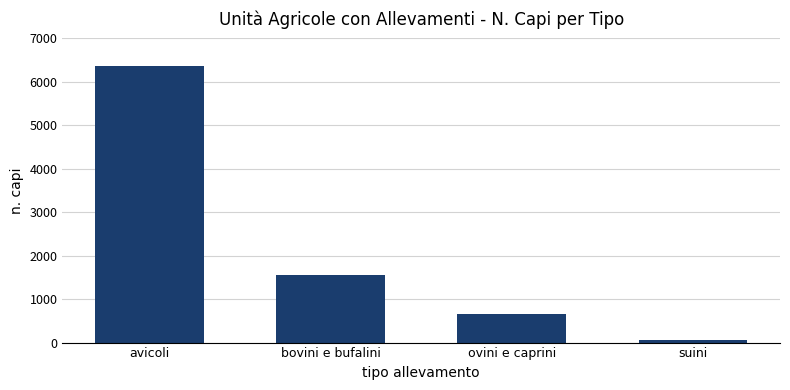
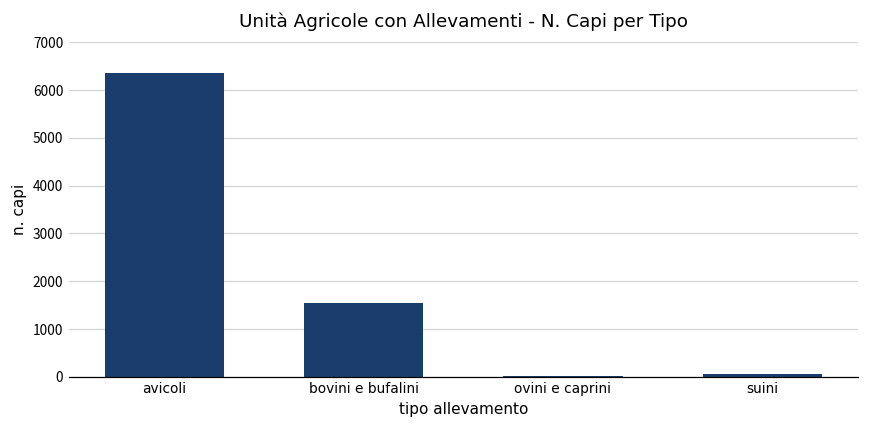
ovini e caprini: 700 -> 0
